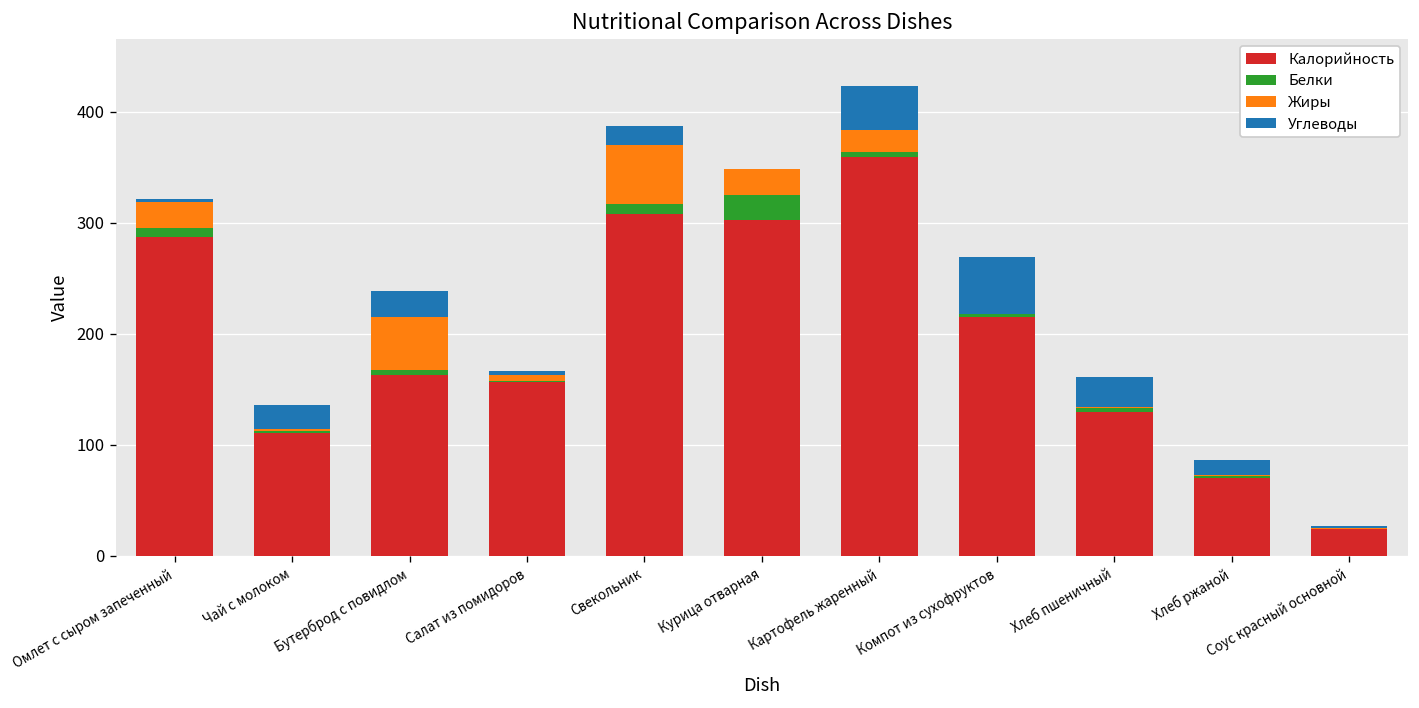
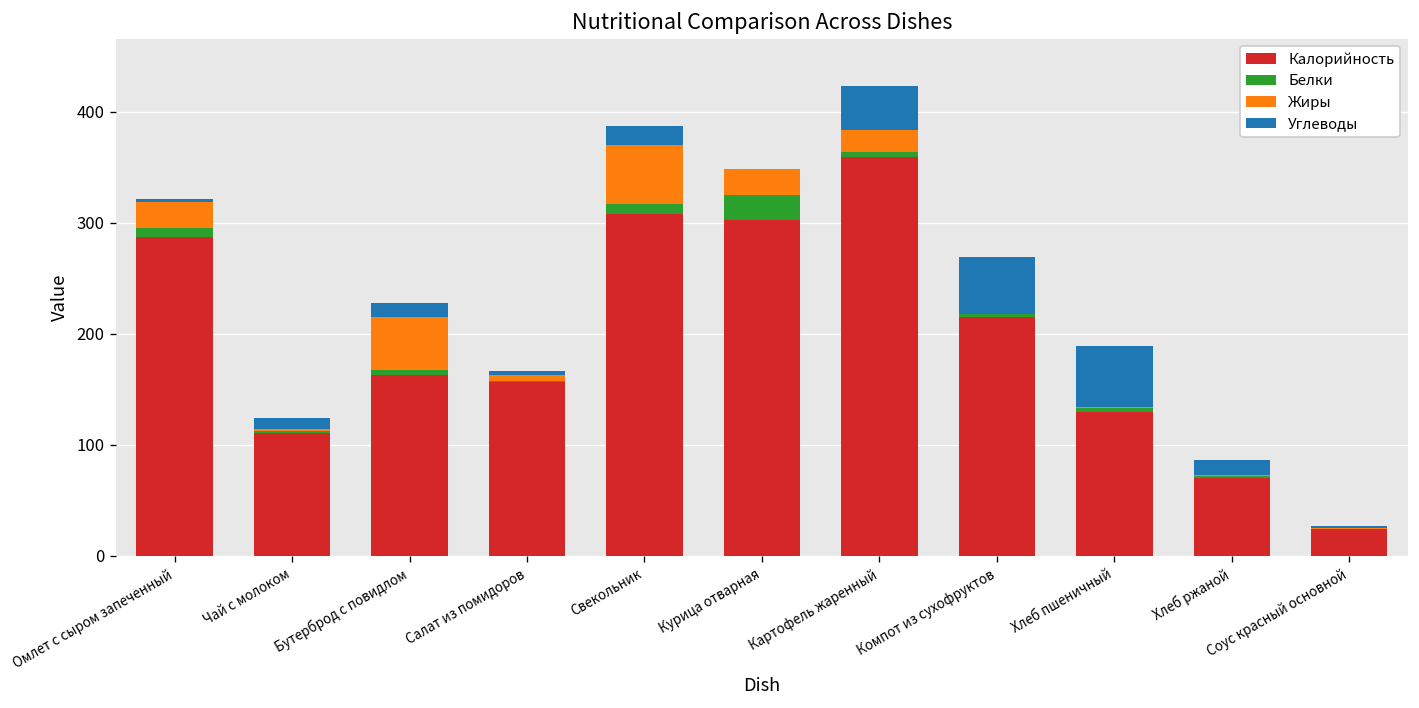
Углеводы, Чай с молоком: 20 -> 10
Углеводы, Бутерброд с повидлом: 20 -> 10
Углеводы, Хлеб пшеничный: 30 -> 60
